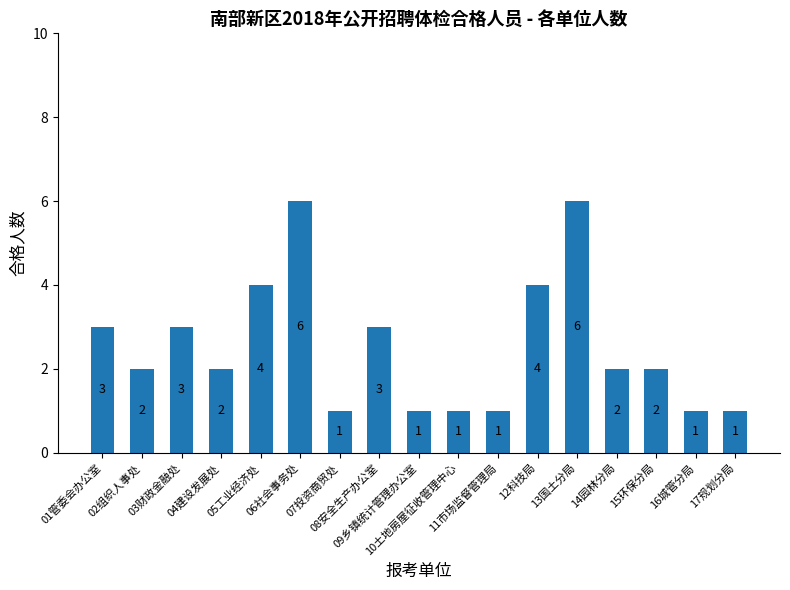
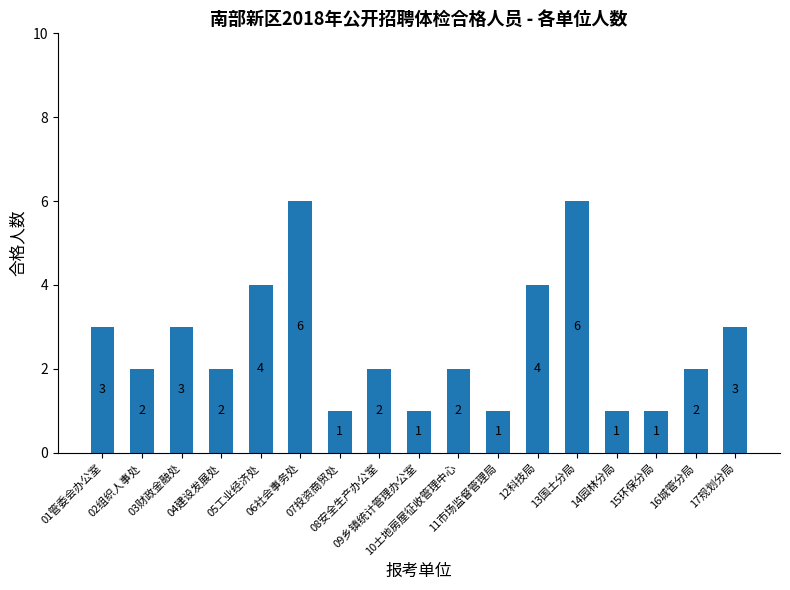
08安全生产办公室: 3 -> 2
10土地房屋征收管理中心: 1 -> 2
14园林分局: 2 -> 1
15环保分局: 2 -> 1
16城管分局: 1 -> 2
17规划分局: 1 -> 3
